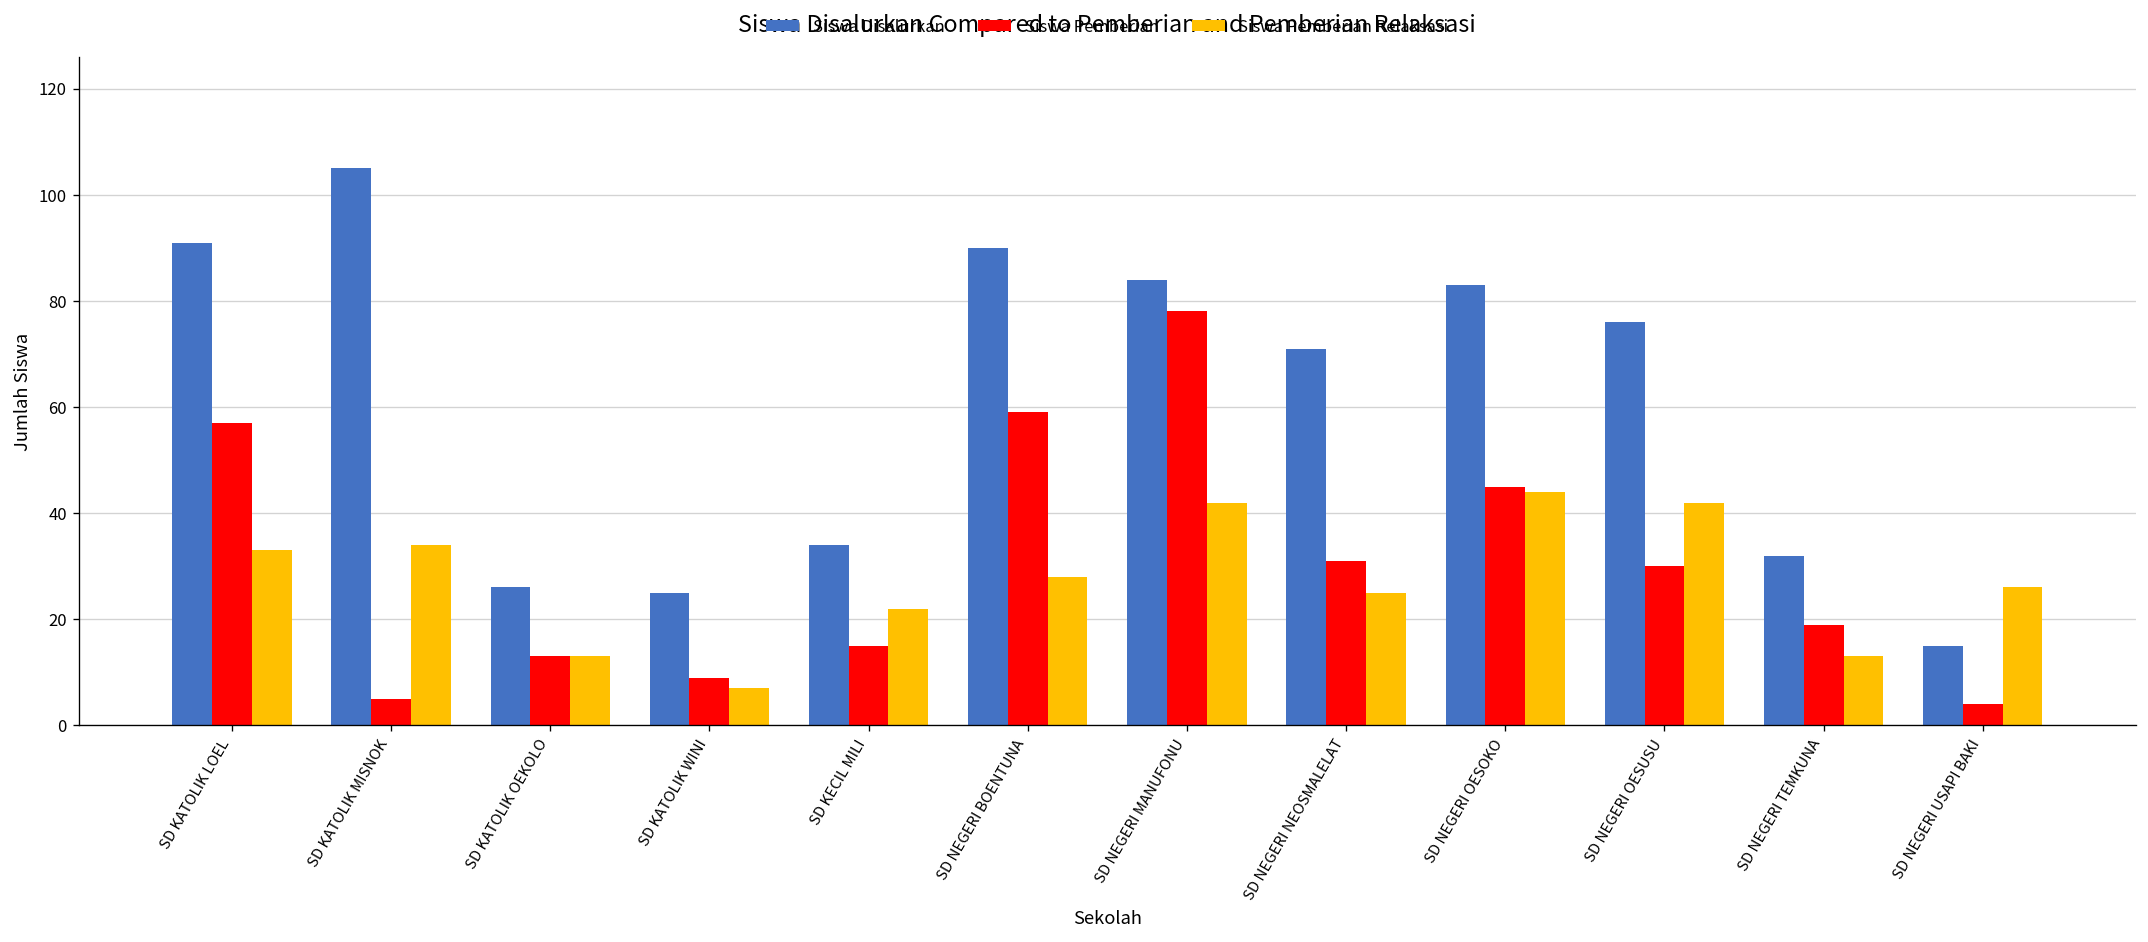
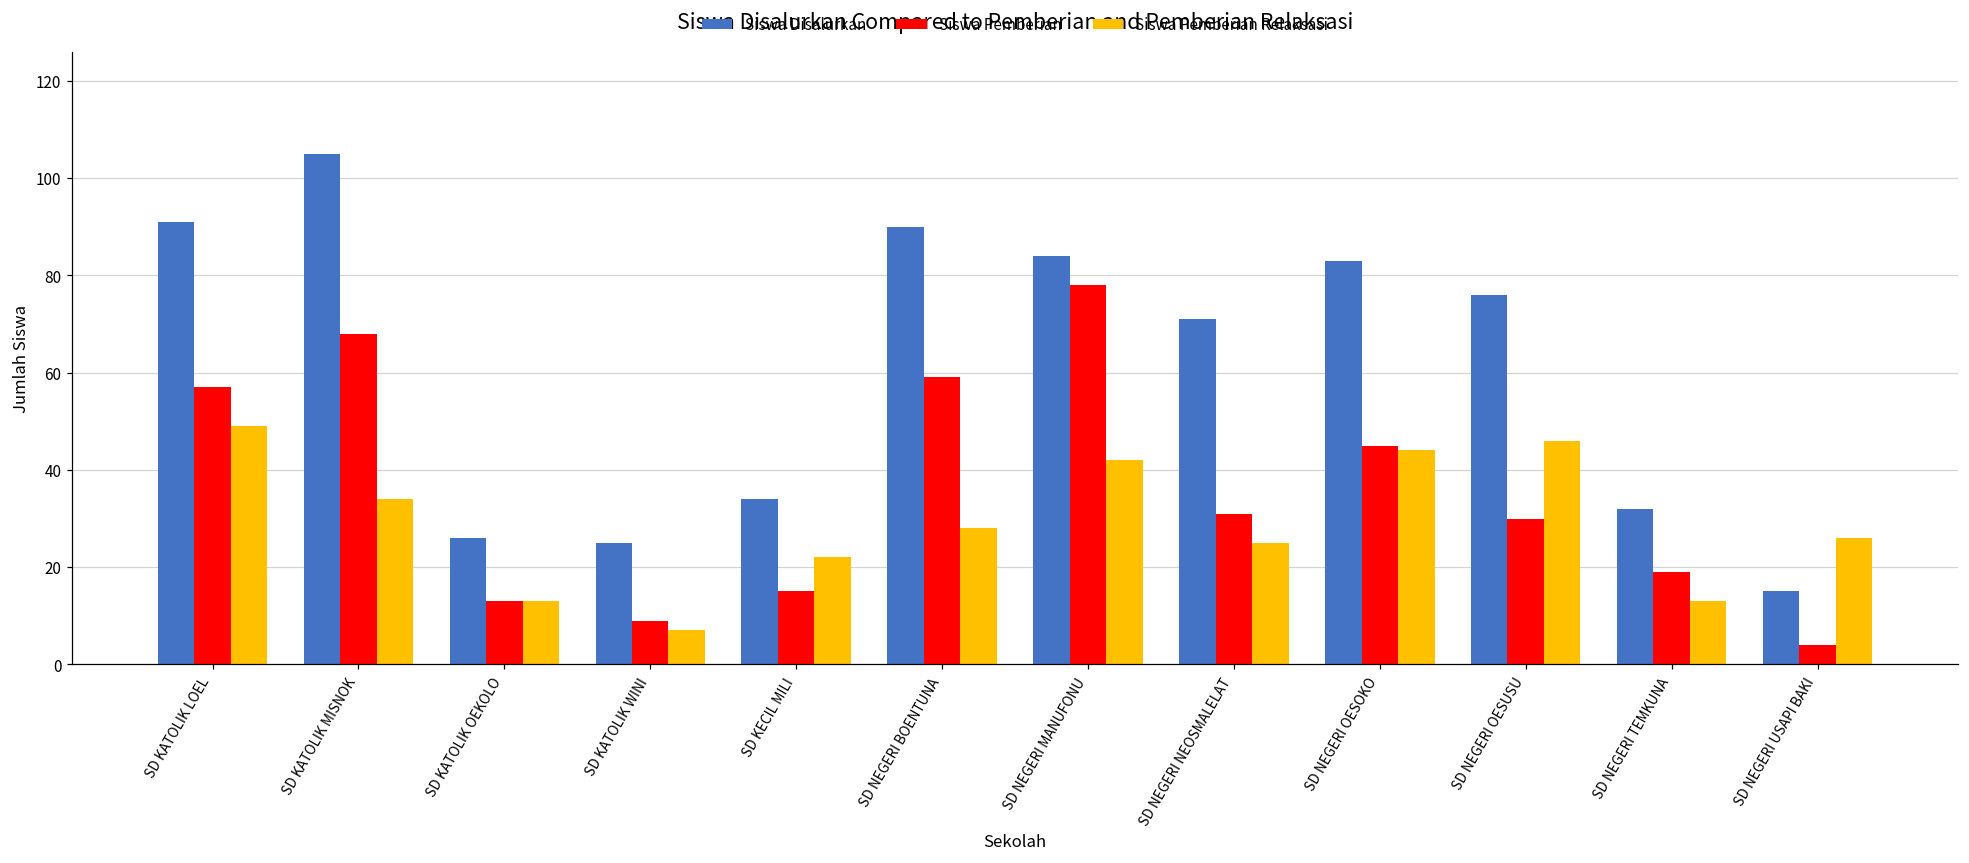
Siswa Pemberian Relaksasi, SD KATOLIK LOEL: 33 -> 49
Siswa Pemberian, SD KATOLIK MISNOK: 5 -> 68
Siswa Pemberian Relaksasi, SD NEGERI OESUSU: 42 -> 46
